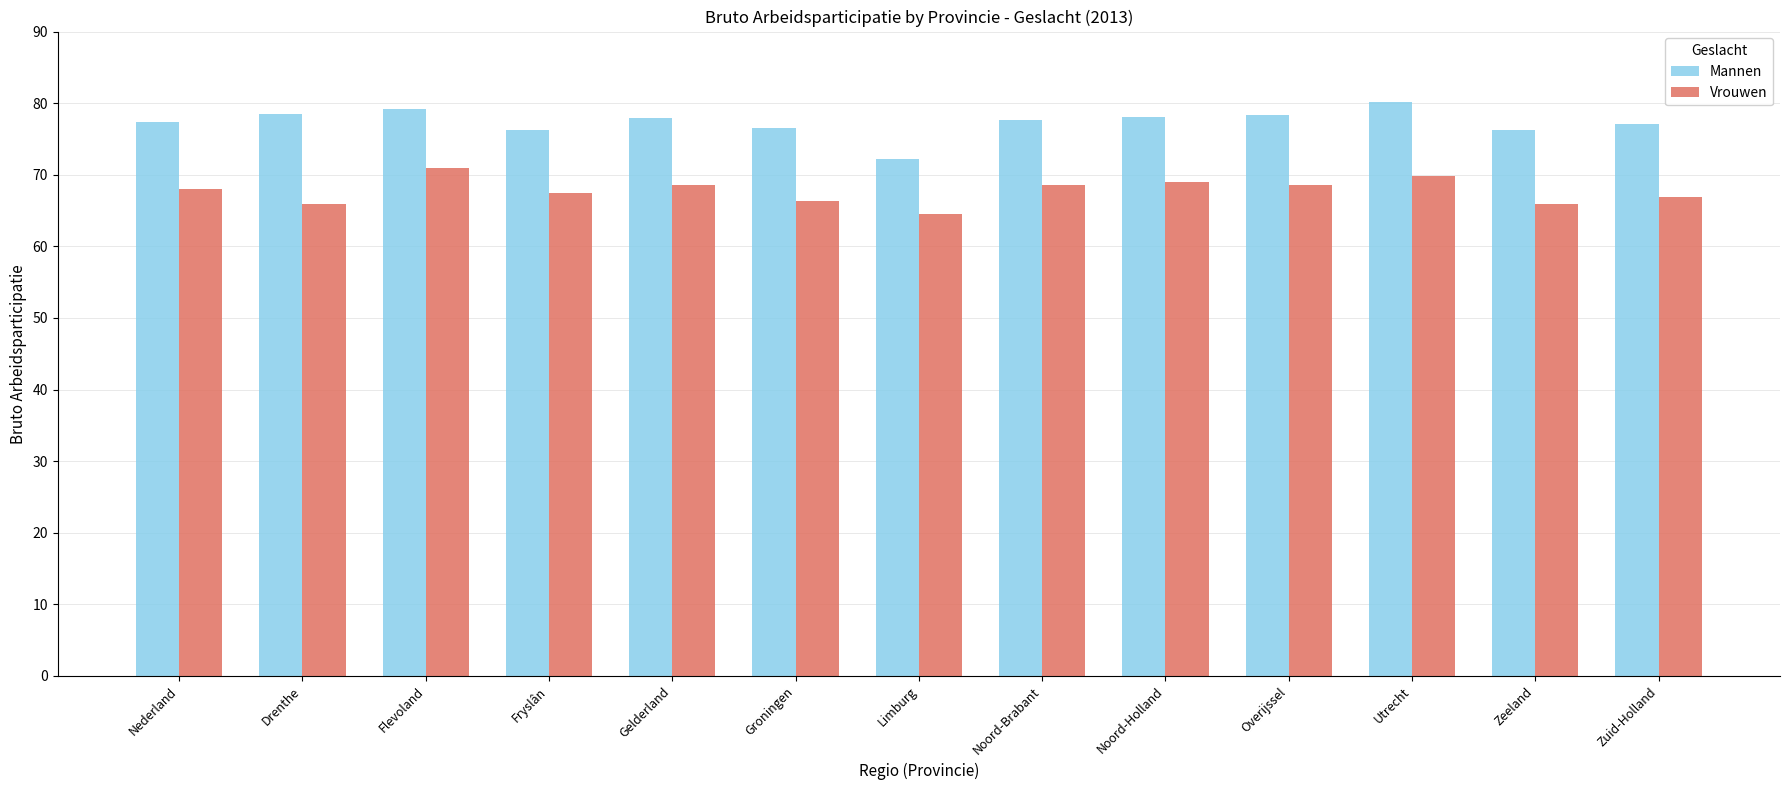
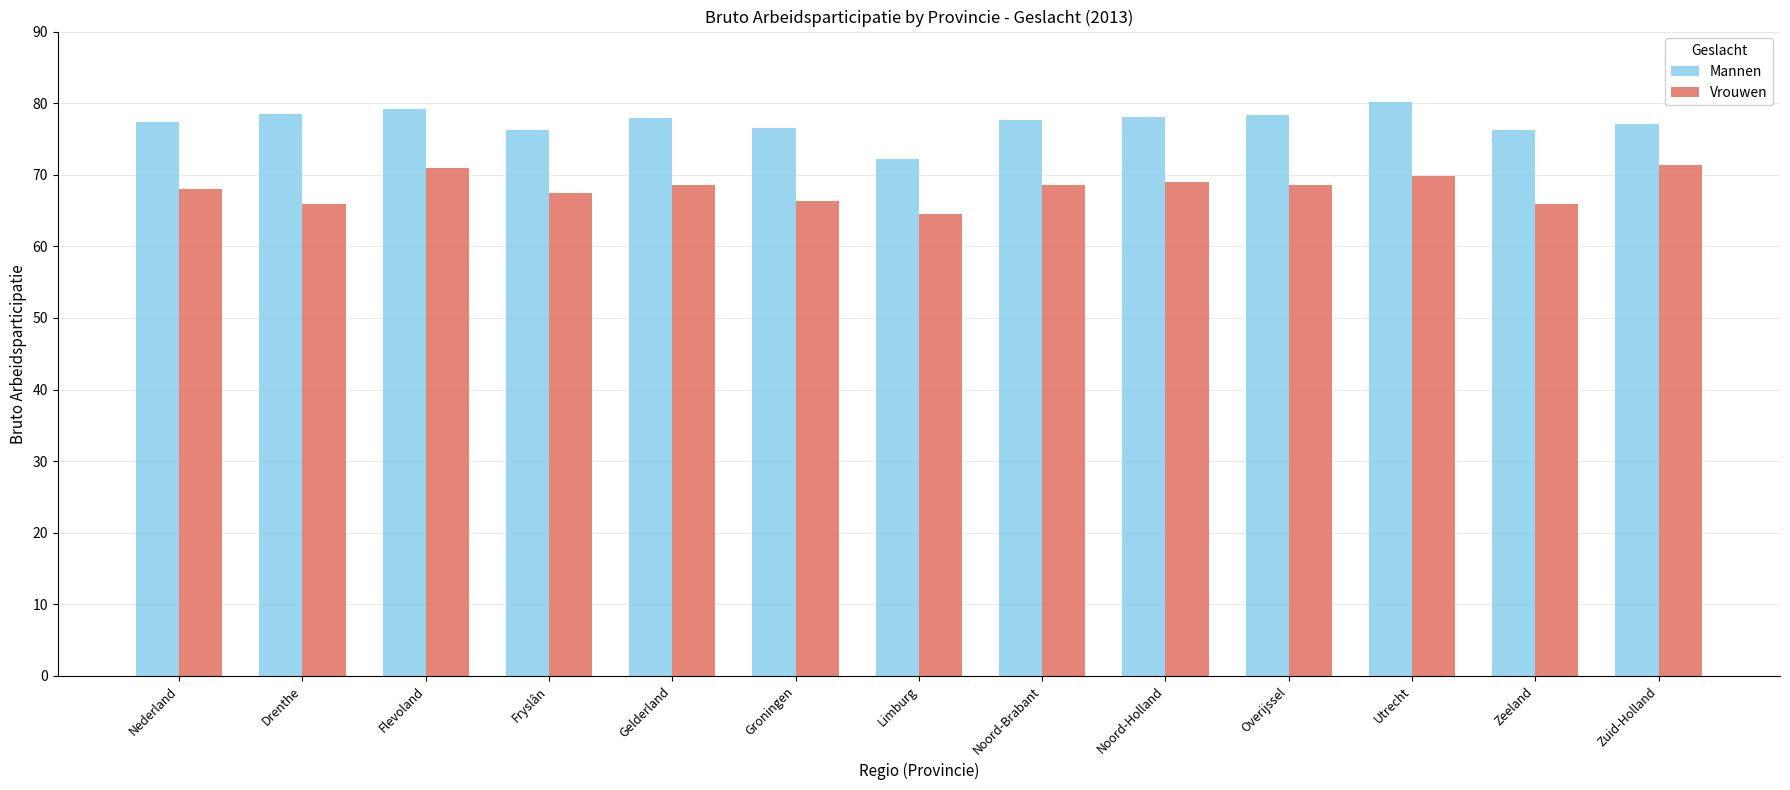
Vrouwen, Zuid-Holland: 67 -> 71
